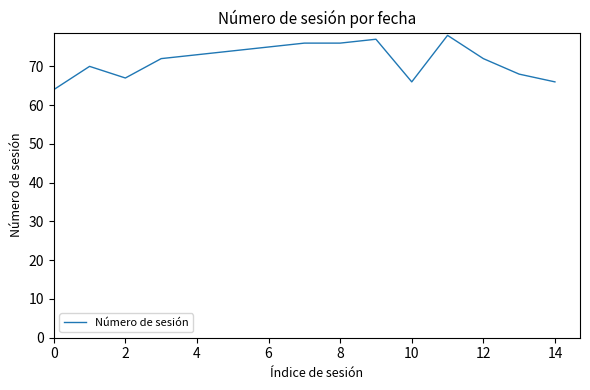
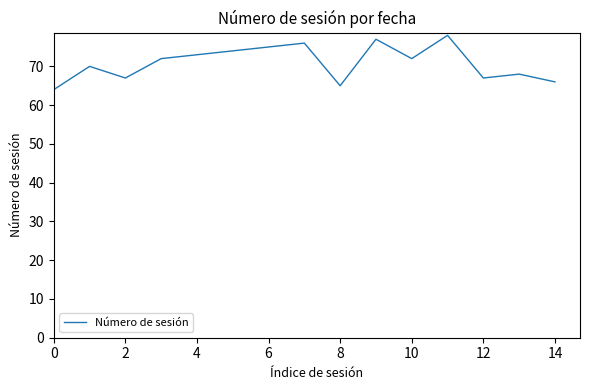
8: 76 -> 65
10: 66 -> 72
12: 72 -> 67
